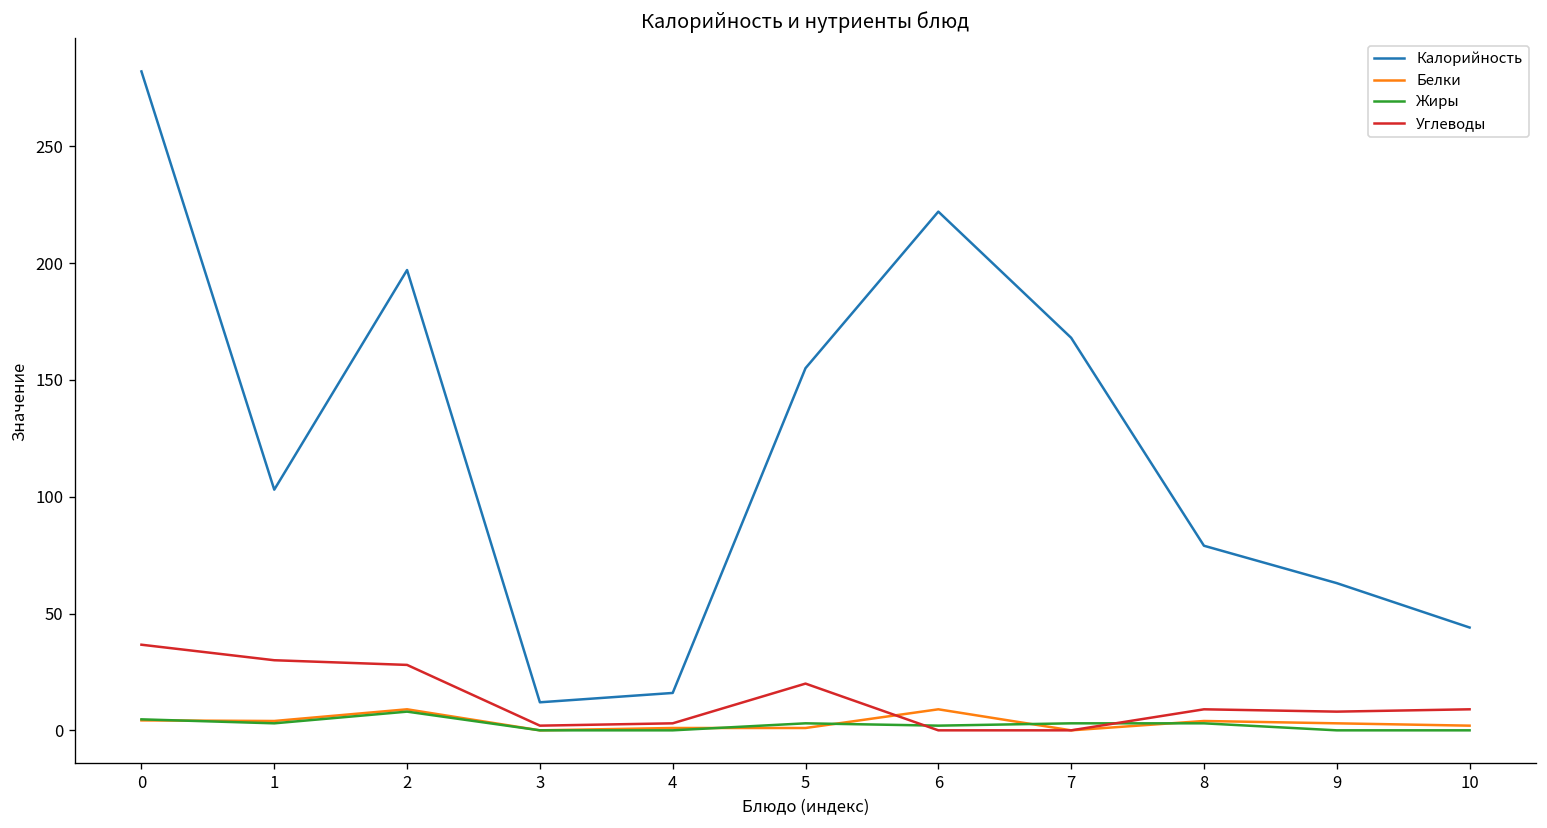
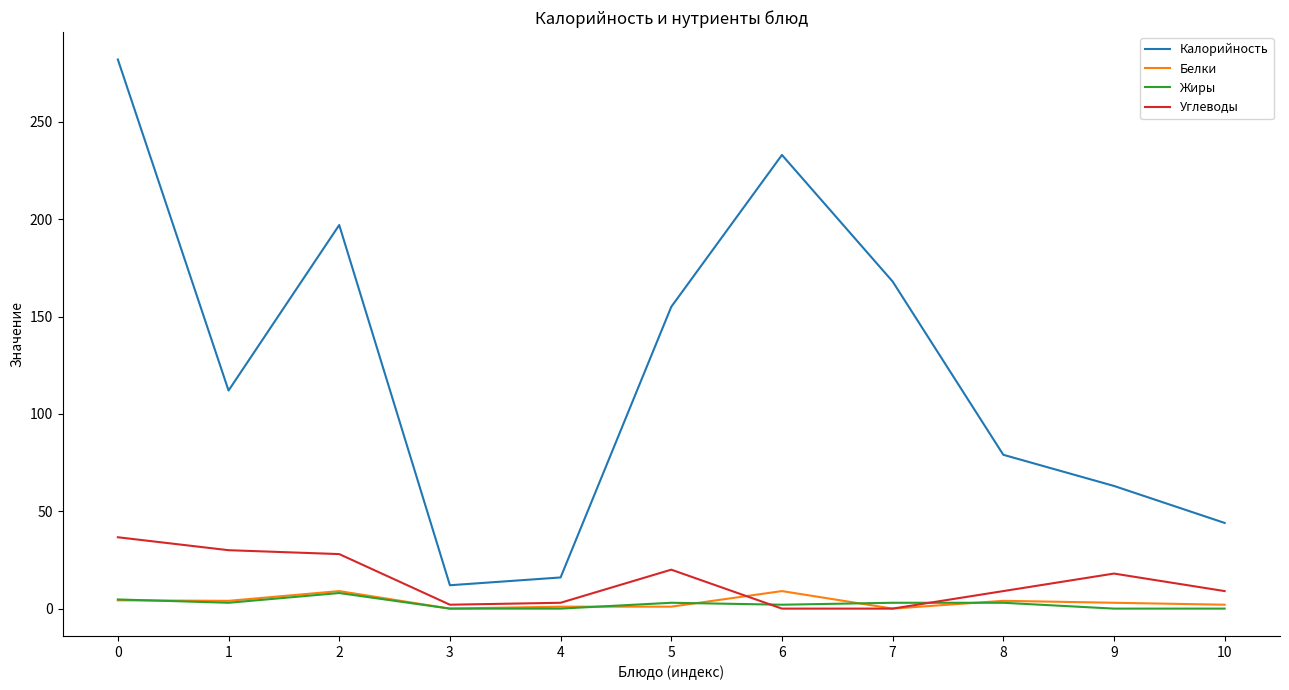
Калорийность, 1: 103 -> 112
Калорийность, 6: 222 -> 233
Углеводы, 9: 8 -> 18
